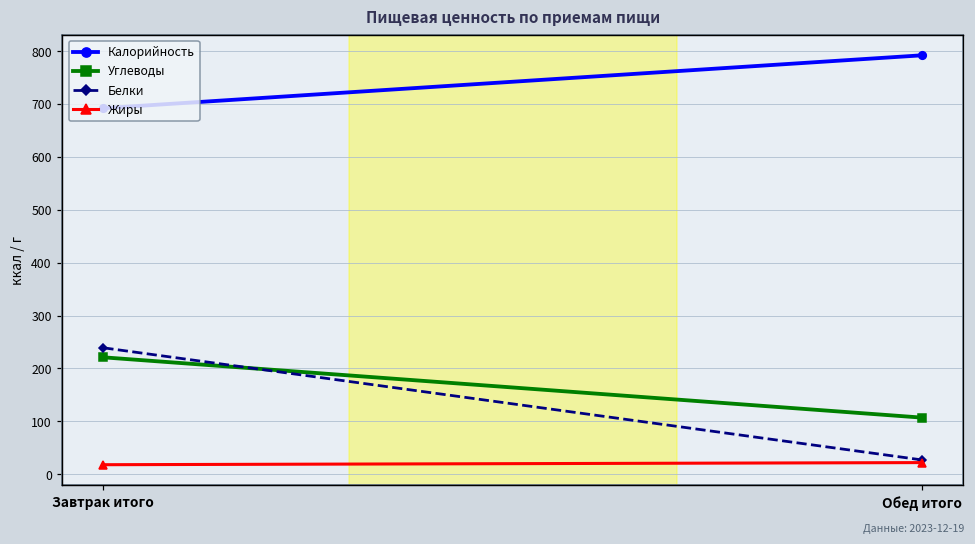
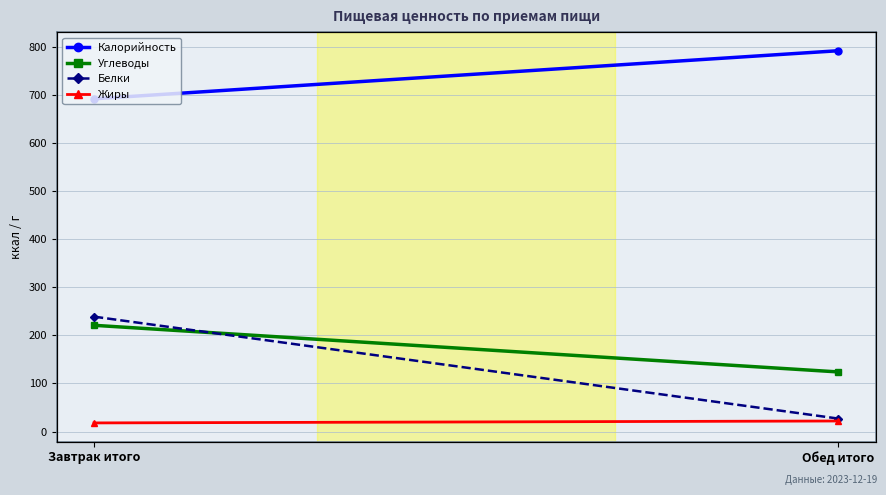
Углеводы, Обед итого: 110 -> 120
